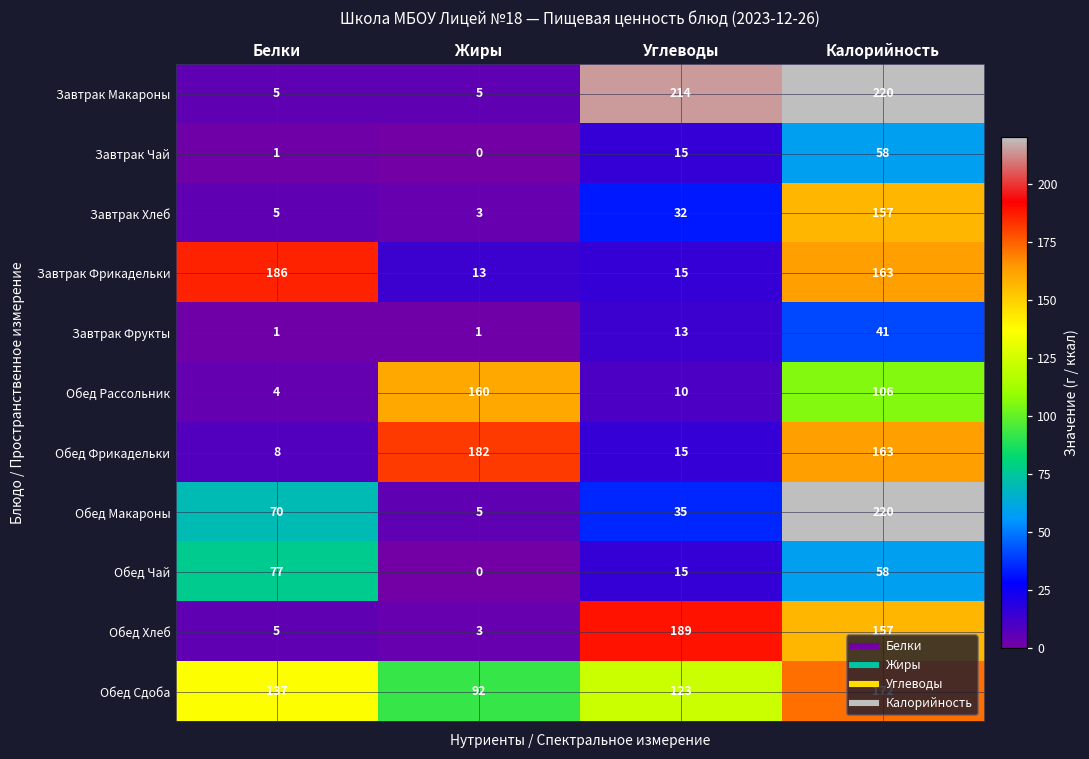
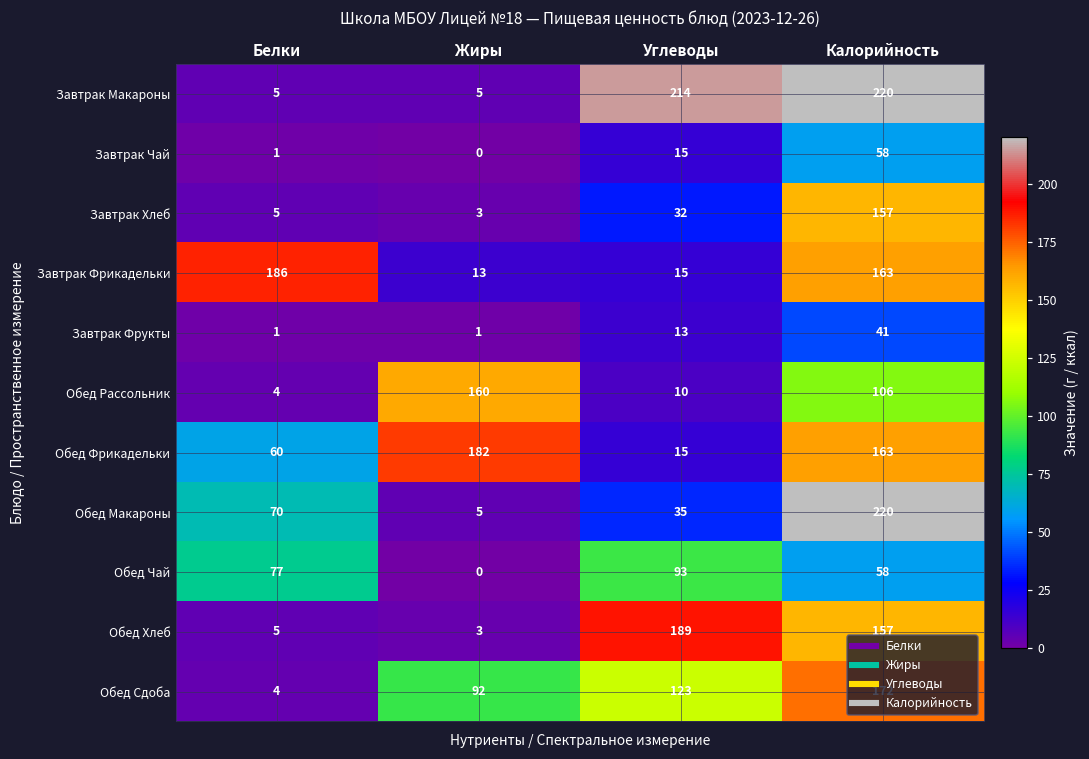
Обед Фрикадельки, Белки: 8 -> 60
Обед Чай, Углеводы: 15 -> 93
Обед Сдоба, Белки: 137 -> 4
